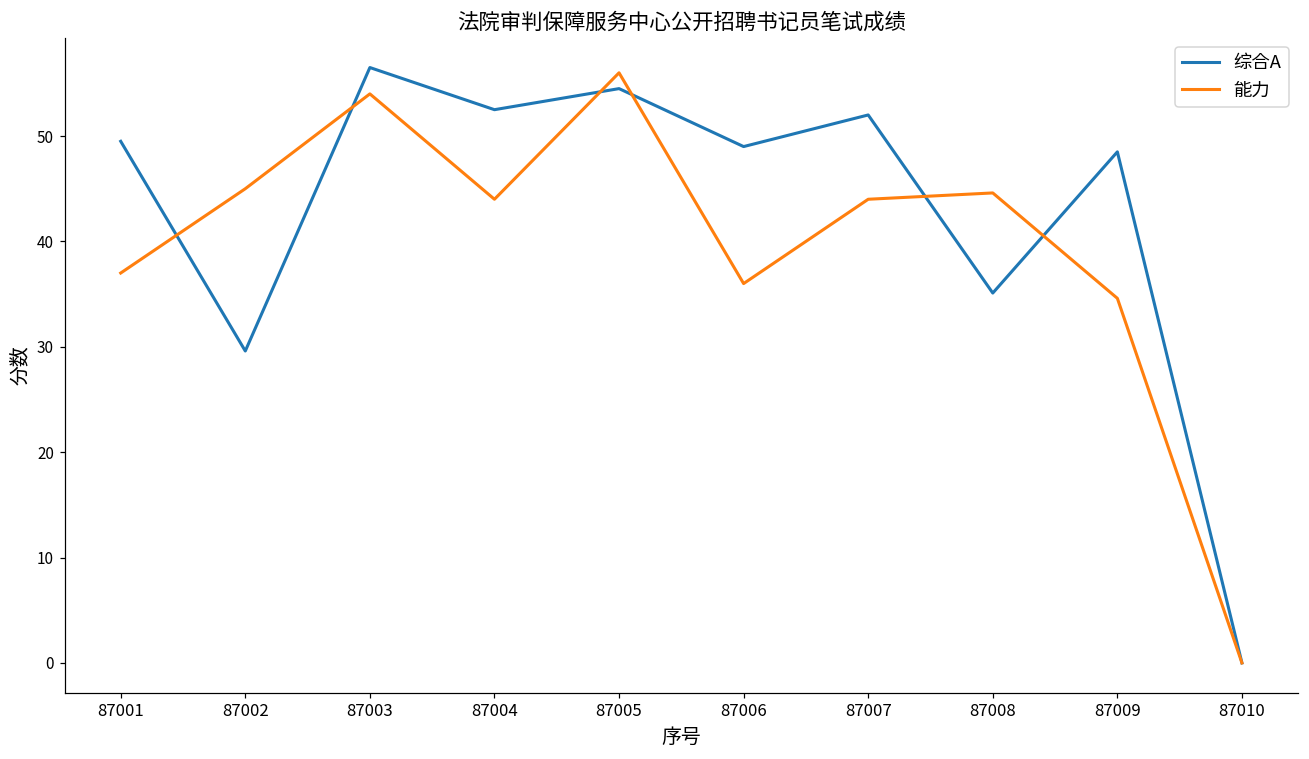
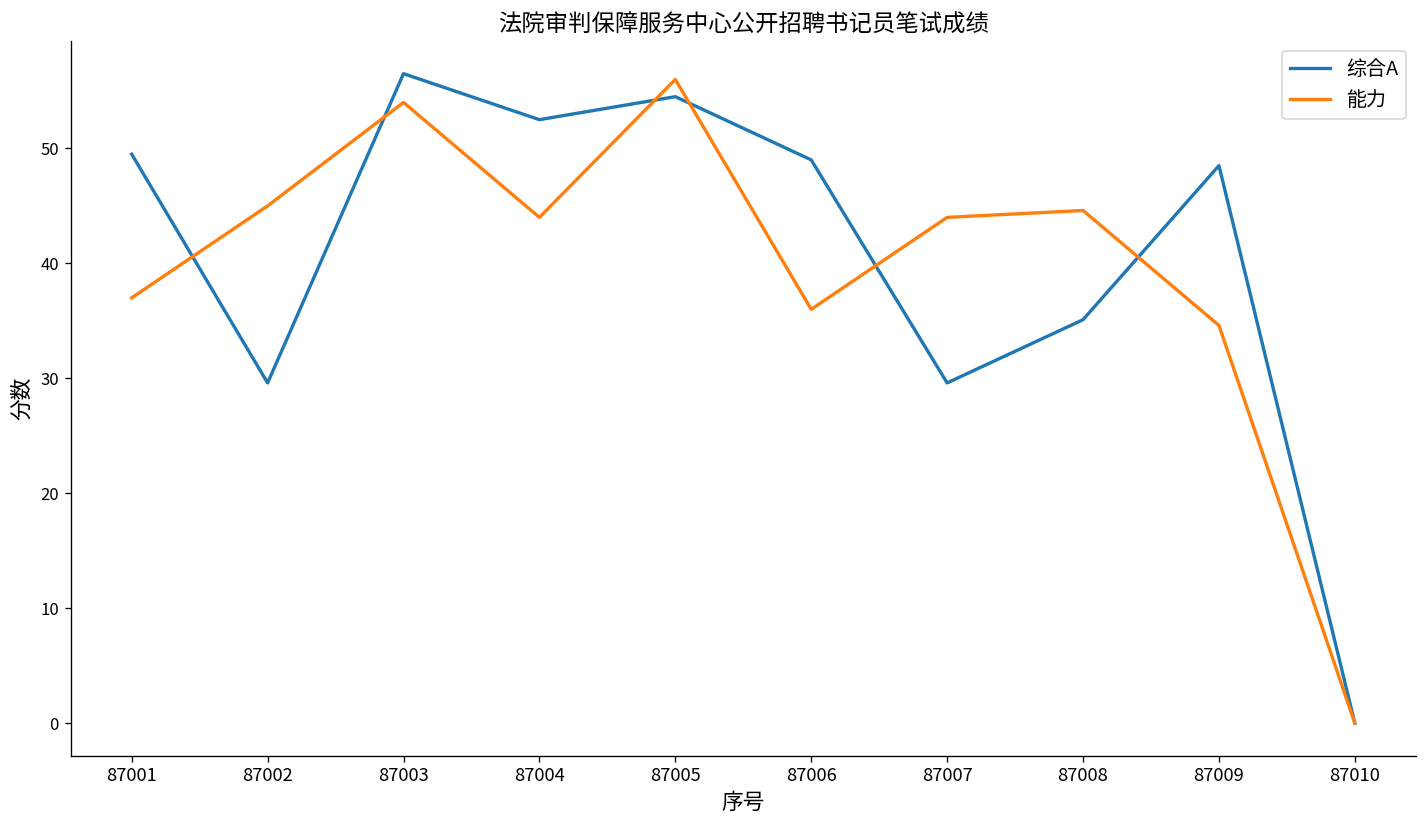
综合A, 87007: 52 -> 30
